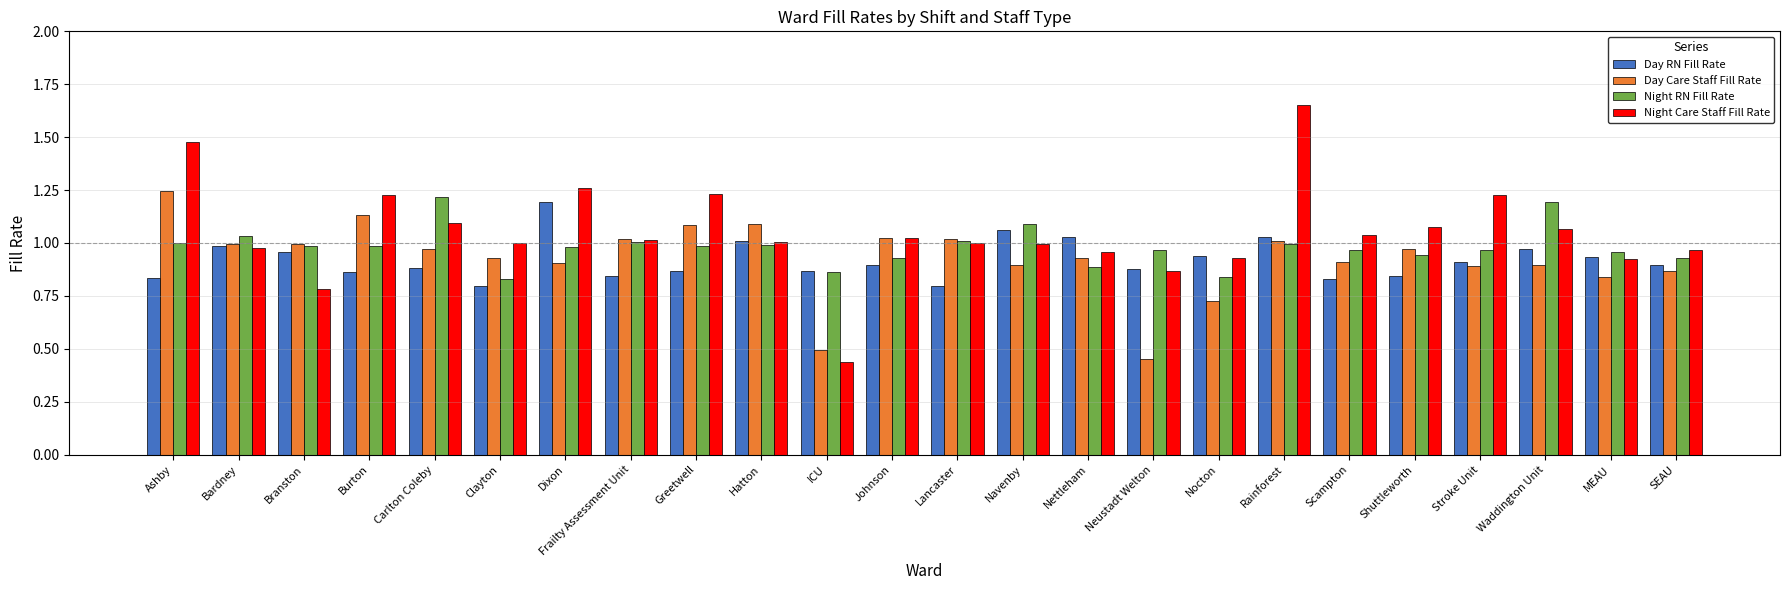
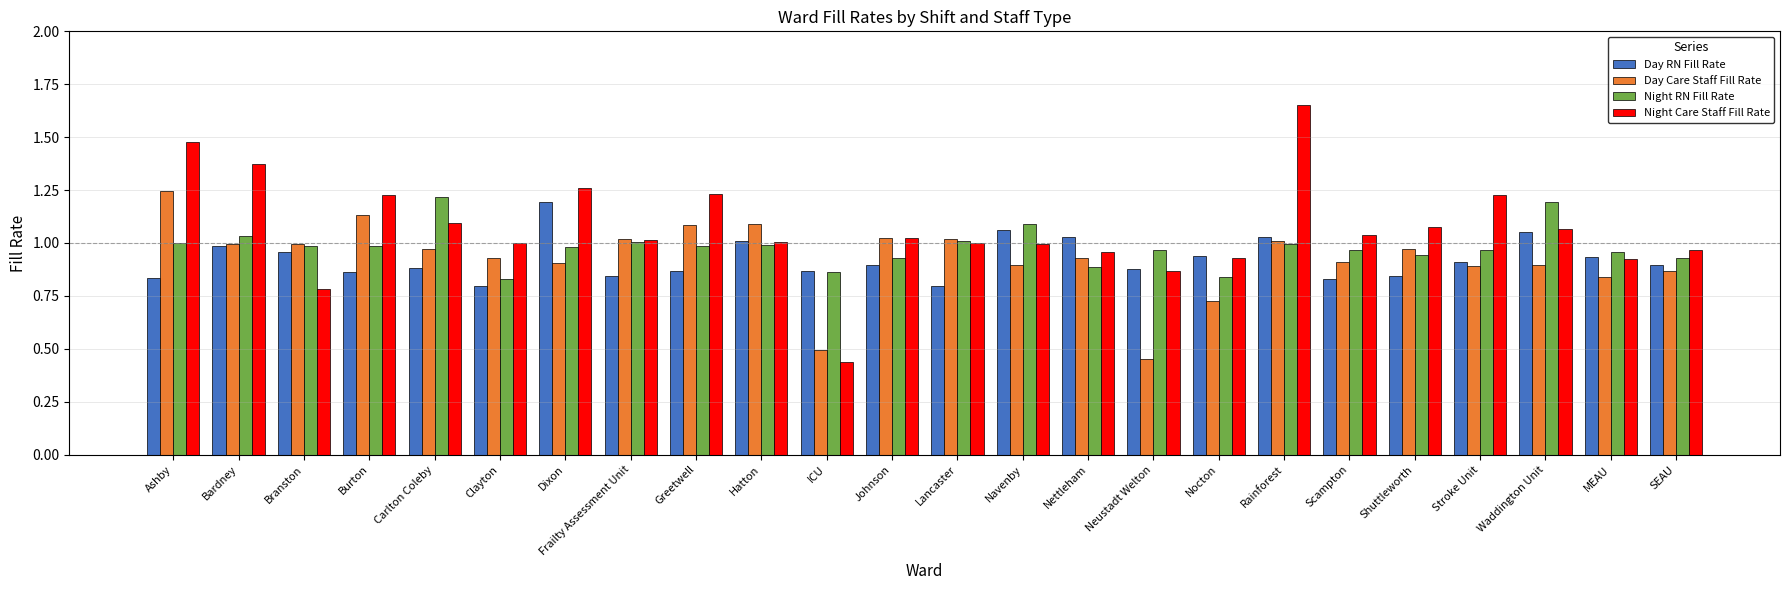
Night Care Staff Fill Rate, Bardney: 0.98 -> 1.37
Day RN Fill Rate, Waddington Unit: 0.97 -> 1.05
